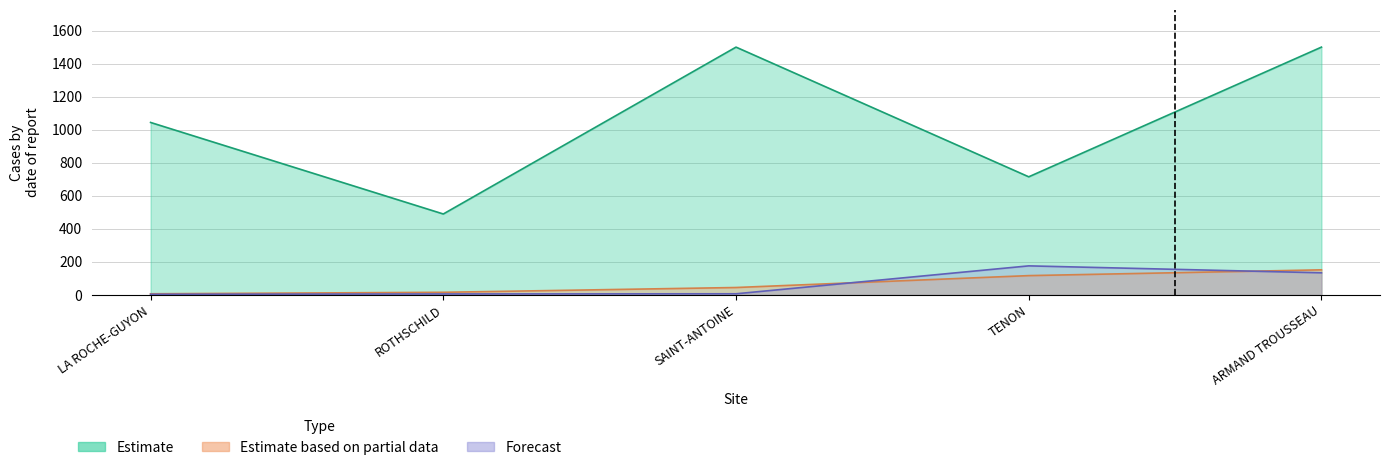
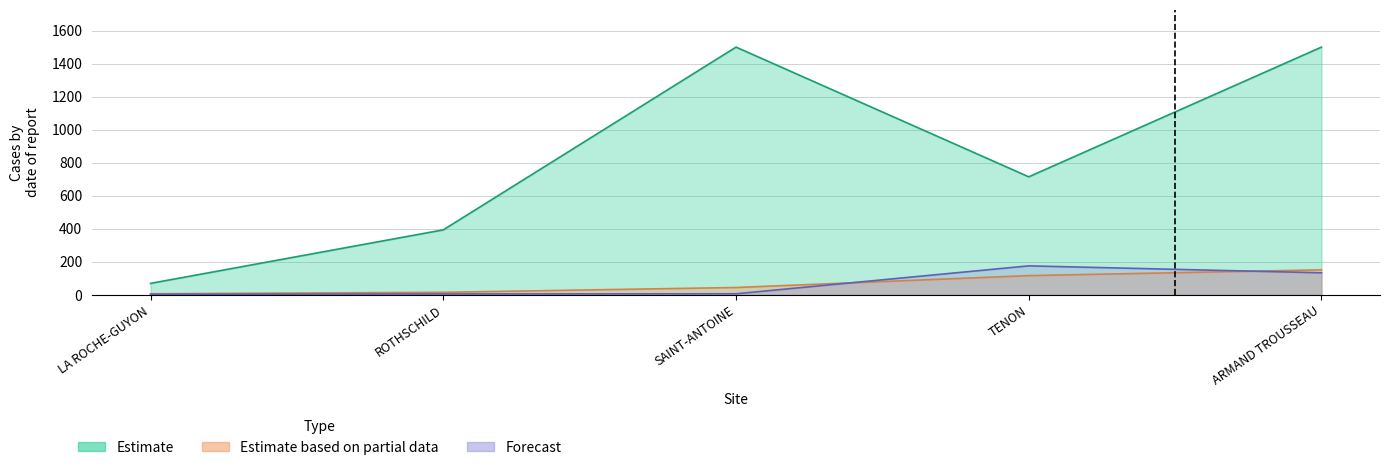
Estimate, LA ROCHE-GUYON: 1040 -> 70
Estimate, ROTHSCHILD: 490 -> 390
